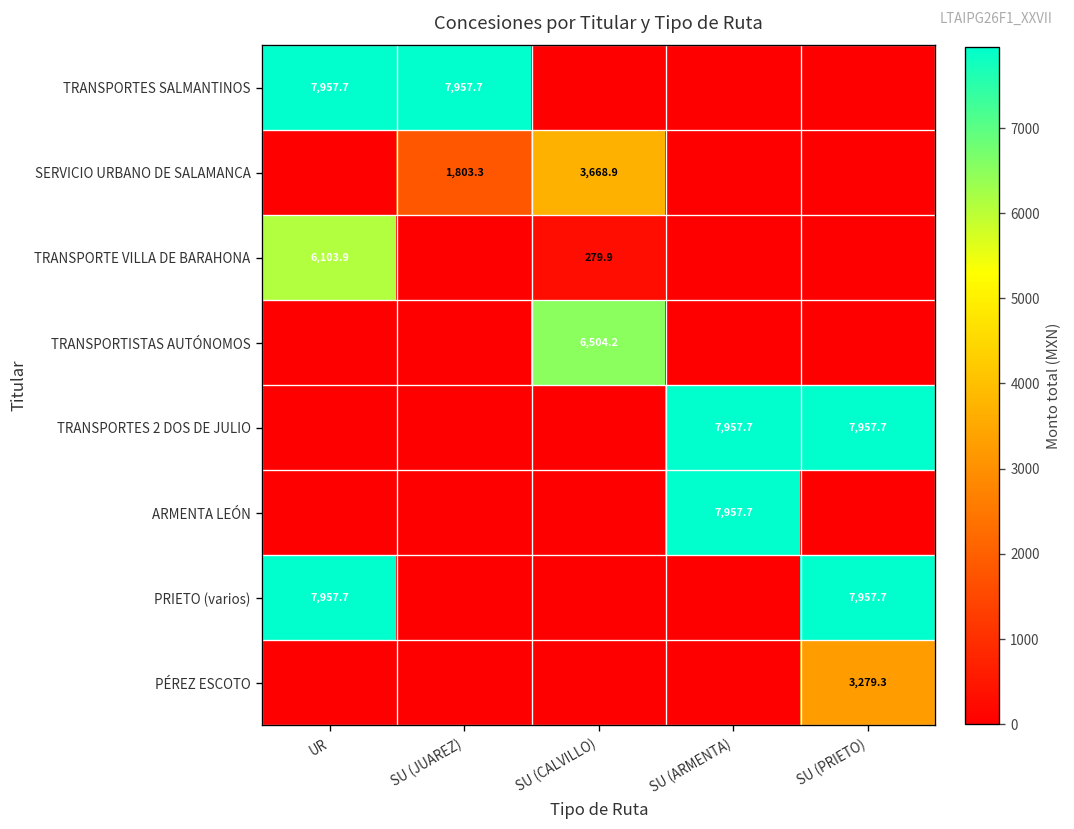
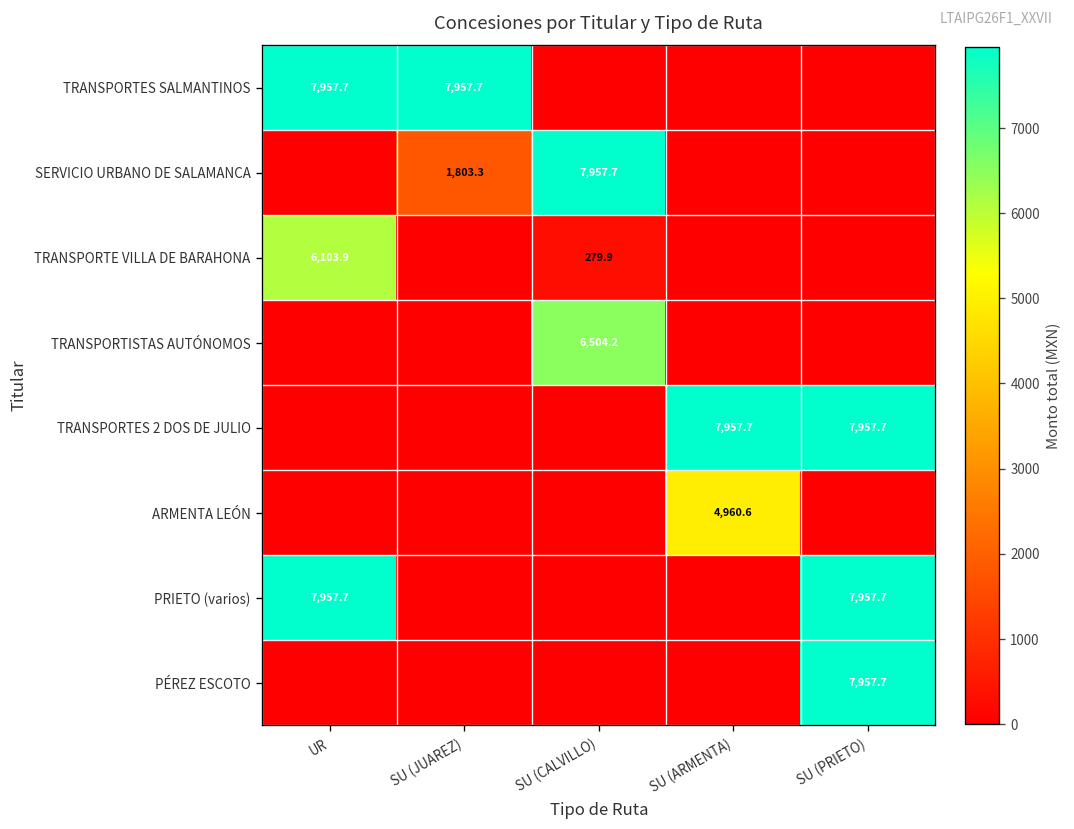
SERVICIO URBANO DE SALAMANCA, SU (CALVILLO): 3,668.9 -> 7,957.7
ARMENTA LEÓN, SU (ARMENTA): 7,957.7 -> 4,960.6
PÉREZ ESCOTO, SU (PRIETO): 3,279.3 -> 7,957.7
